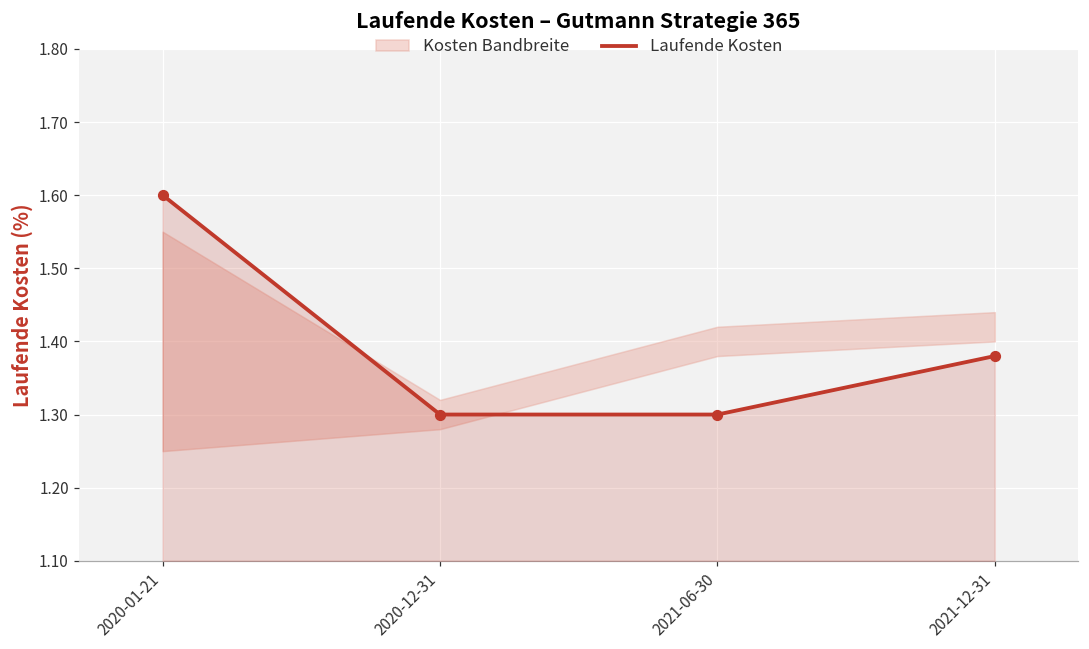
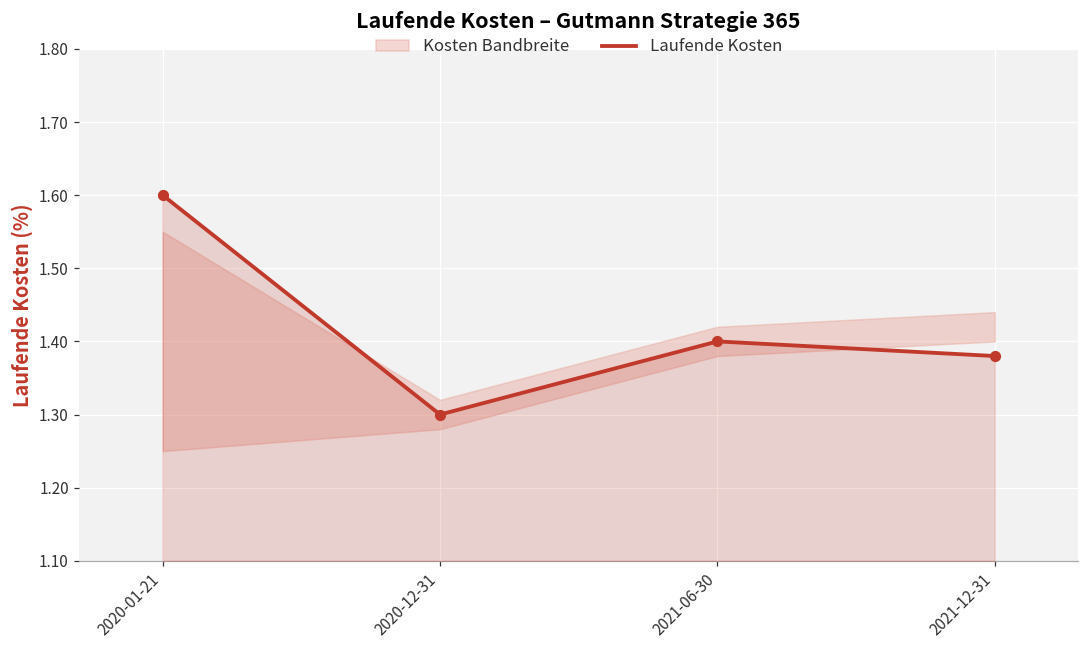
Laufende Kosten, 2021-06-30: 1.3 -> 1.4
